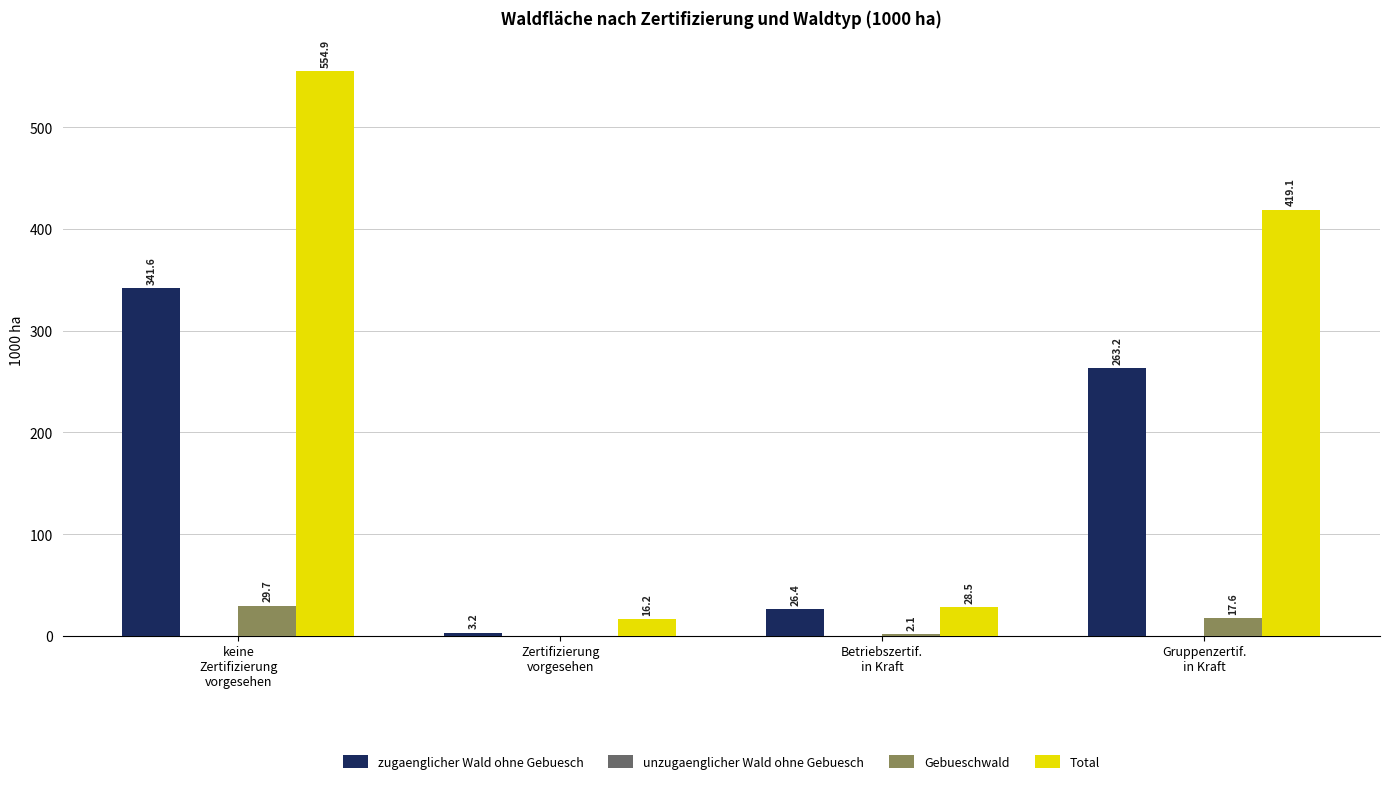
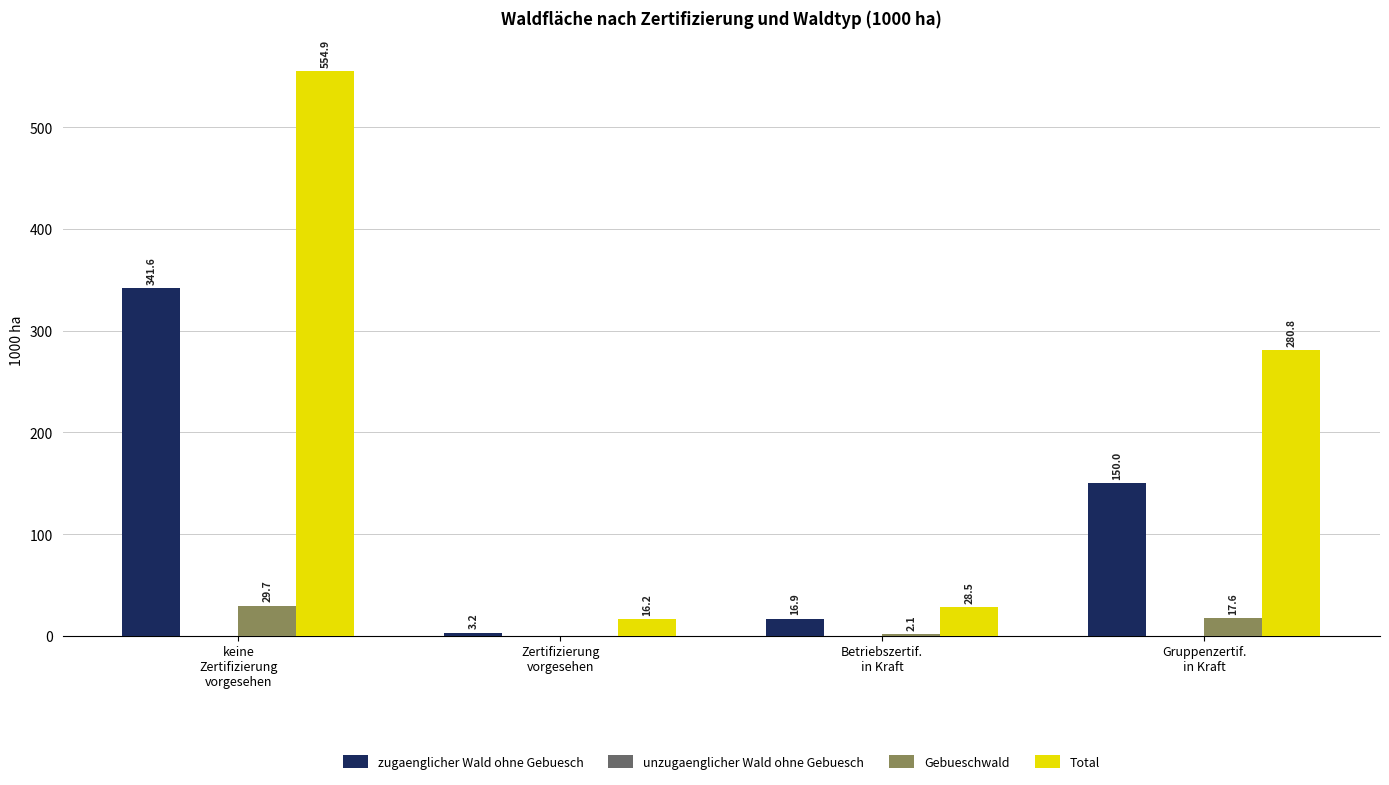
zugaenglicher Wald ohne Gebuesch, Betriebszertif. in Kraft: 26.4 -> 16.9
zugaenglicher Wald ohne Gebuesch, Gruppenzertif. in Kraft: 263.2 -> 150.0
Total, Gruppenzertif. in Kraft: 419.1 -> 280.8
